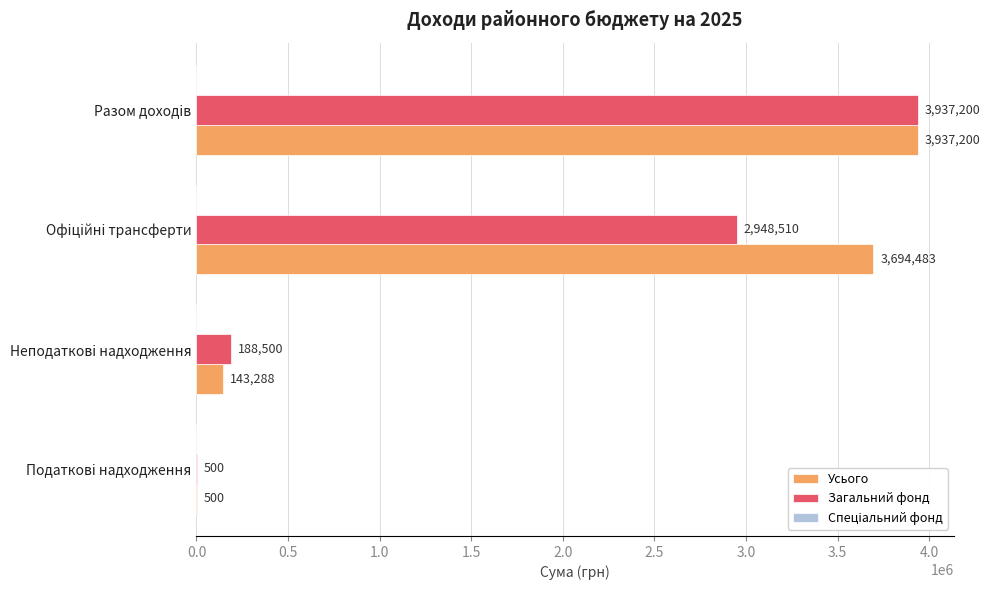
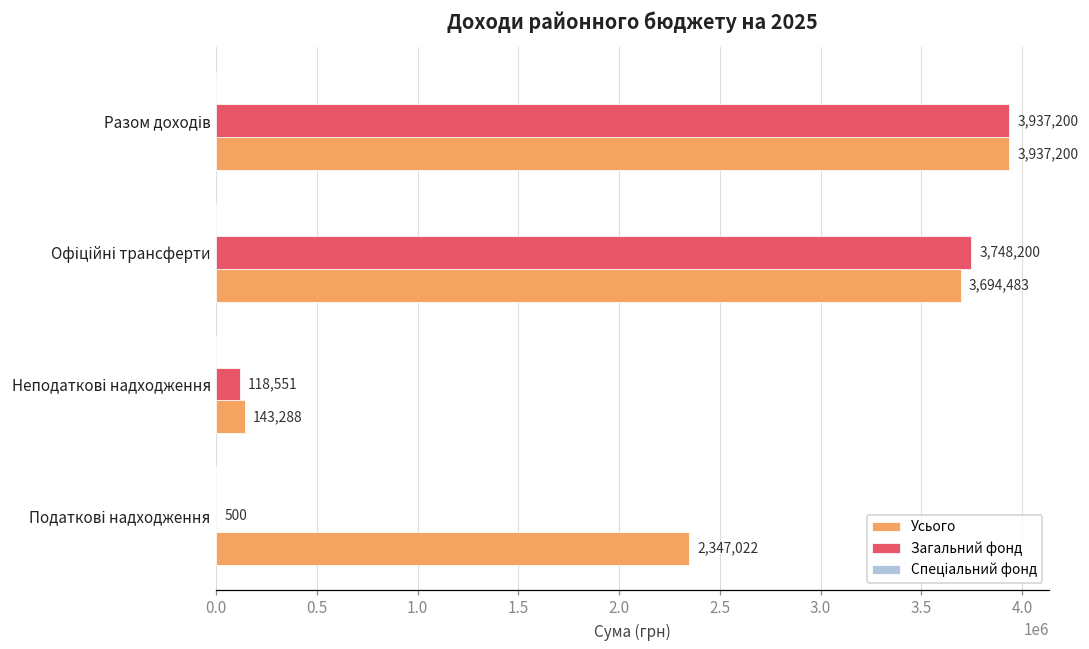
Загальний фонд, Офіційні трансферти: 2,948,510 -> 3,748,200
Загальний фонд, Неподаткові надходження: 188,500 -> 118,551
Усього, Податкові надходження: 500 -> 2,347,022
